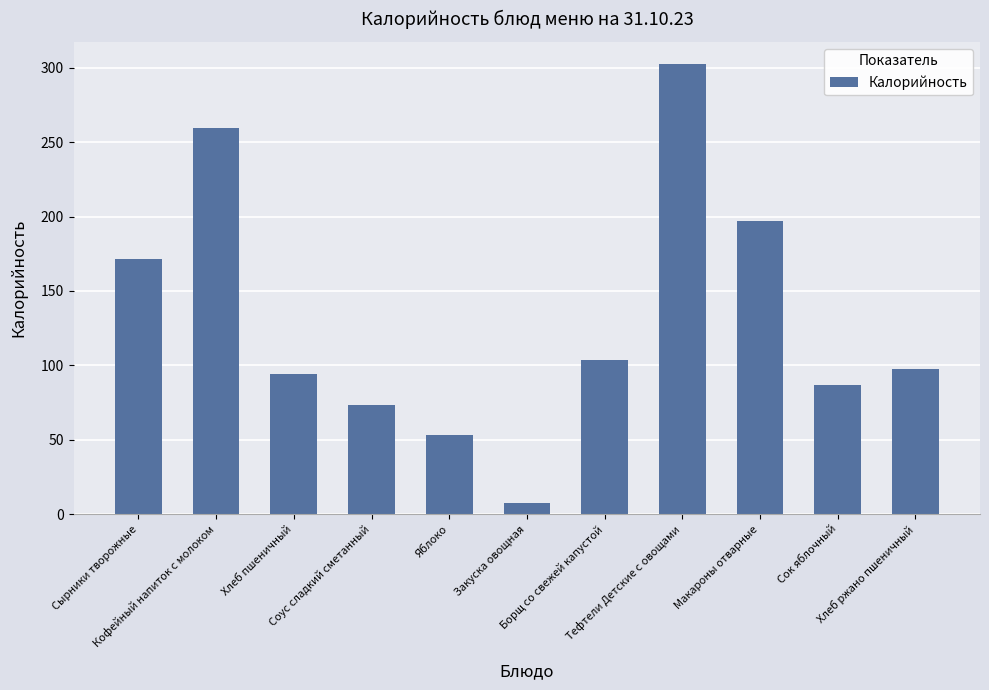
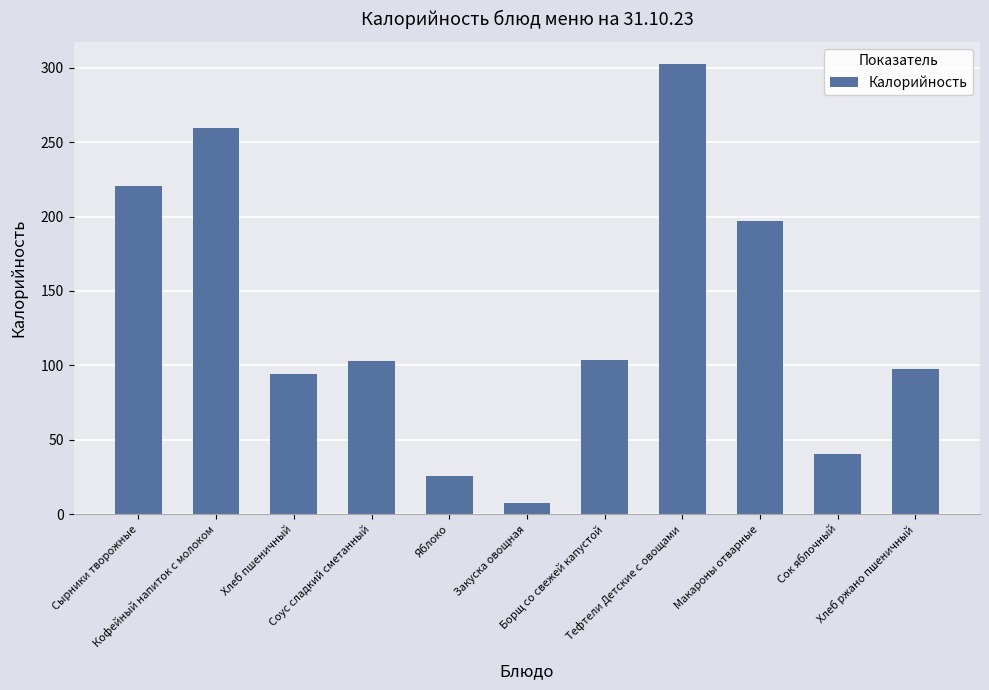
Сырники творожные: 172 -> 221
Соус сладкий сметанный: 74 -> 103
Яблоко: 53 -> 26
Сок яблочный: 87 -> 41
